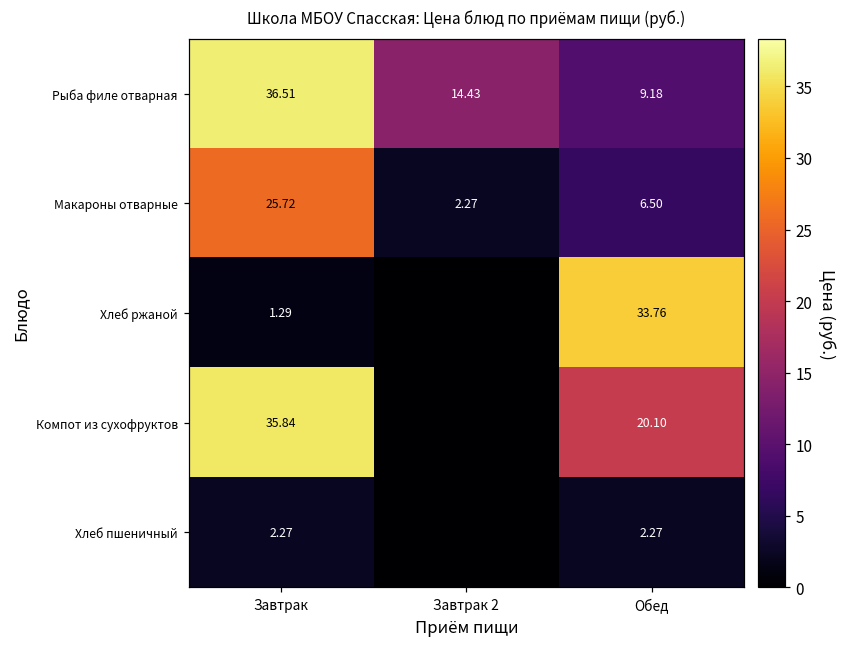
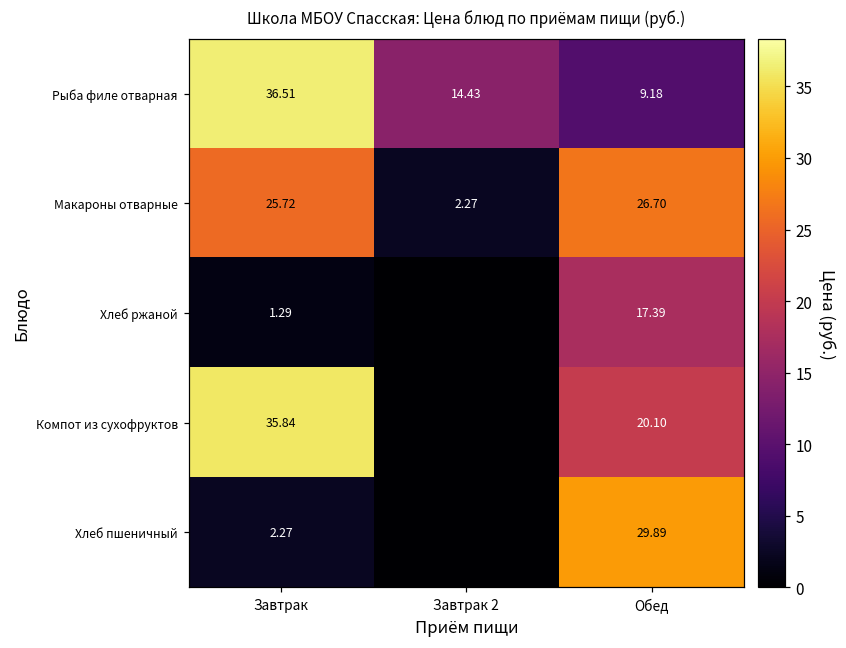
Макароны отварные, Обед: 6.50 -> 26.70
Хлеб ржаной, Обед: 33.76 -> 17.39
Хлеб пшеничный, Обед: 2.27 -> 29.89
